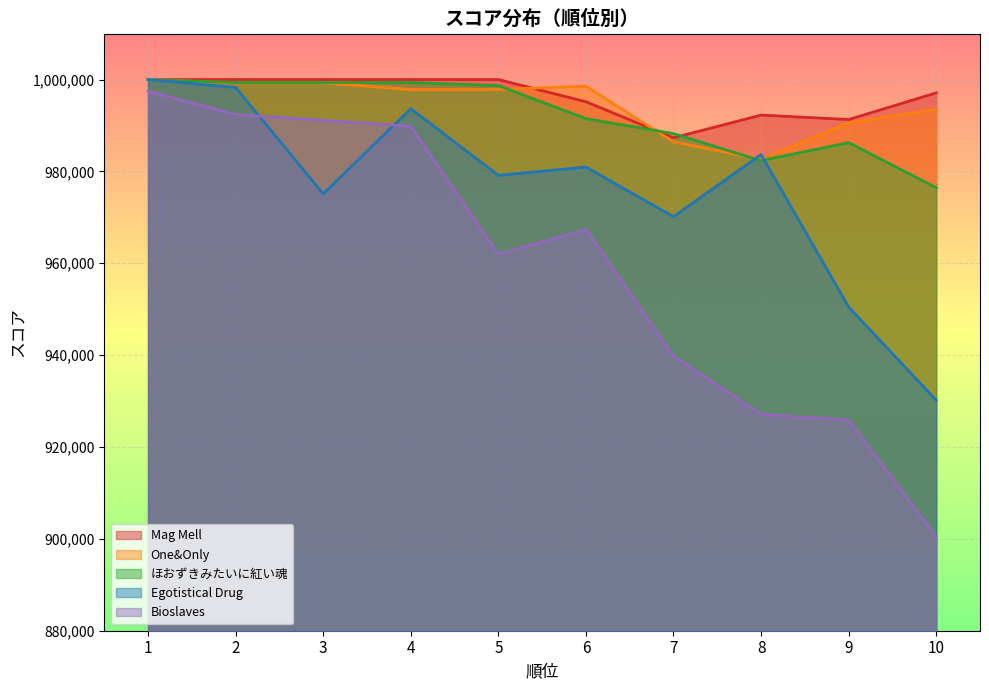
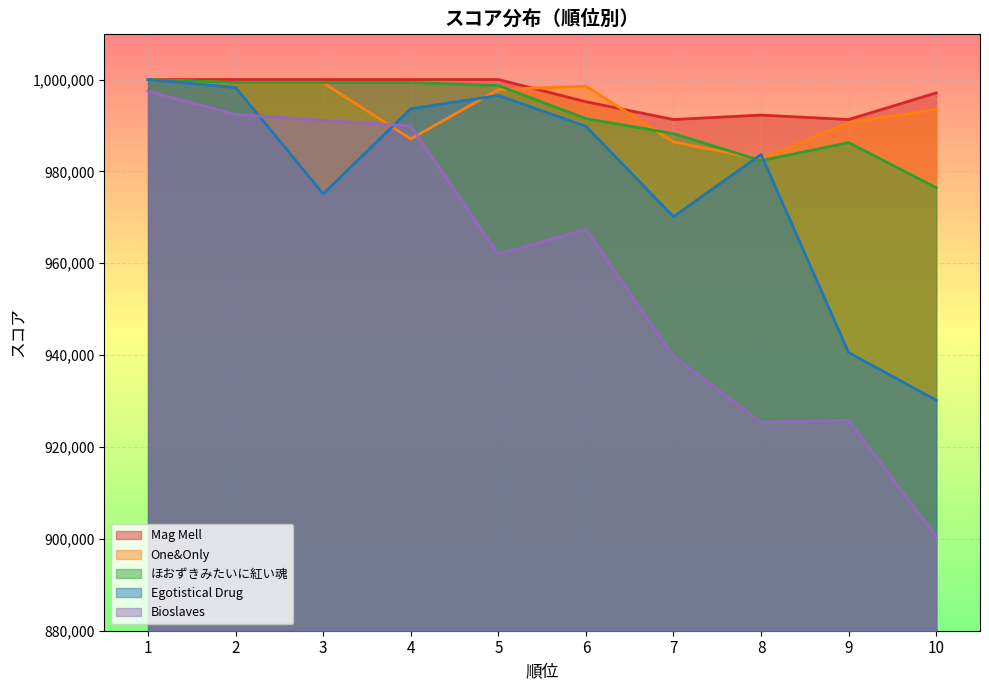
One&Only, 4: 998,000 -> 987,000
Egotistical Drug, 5: 979,000 -> 997,000
Egotistical Drug, 6: 981,000 -> 990,000
Mag Mell, 7: 987,000 -> 991,000
Bioslaves, 8: 927,000 -> 925,000
Egotistical Drug, 9: 950,000 -> 941,000
